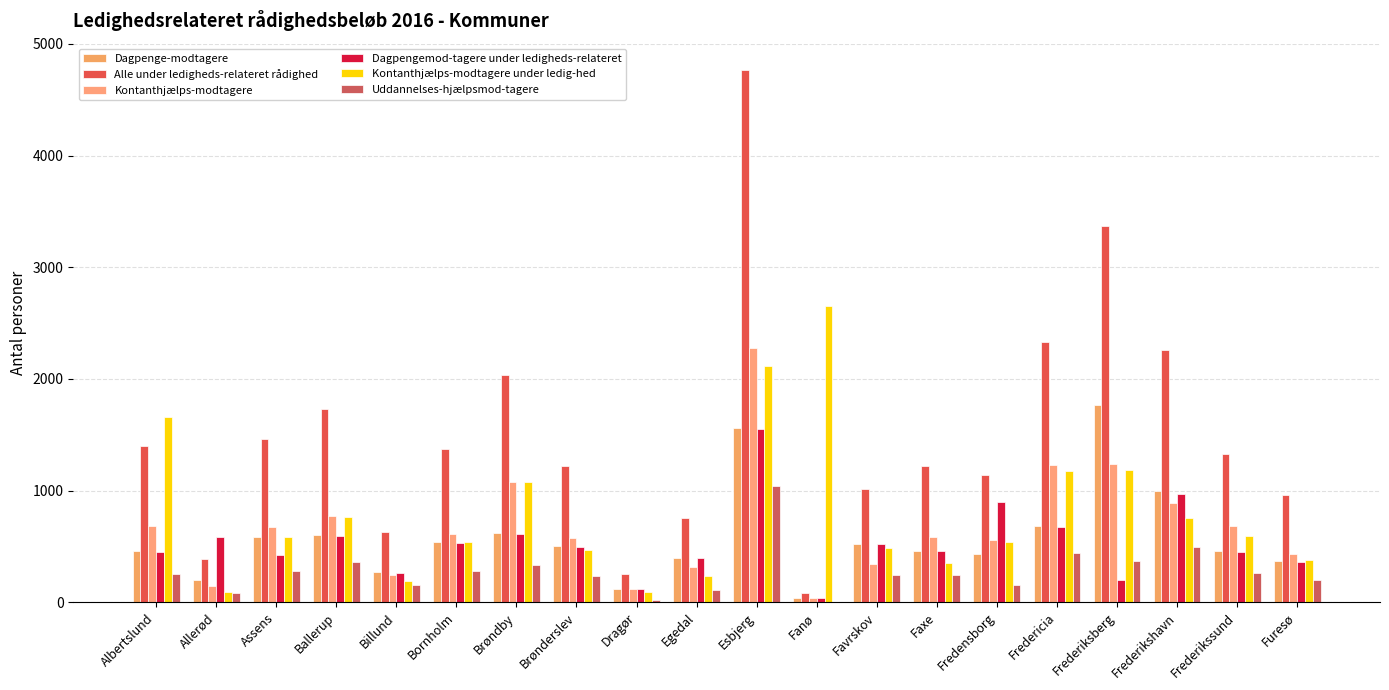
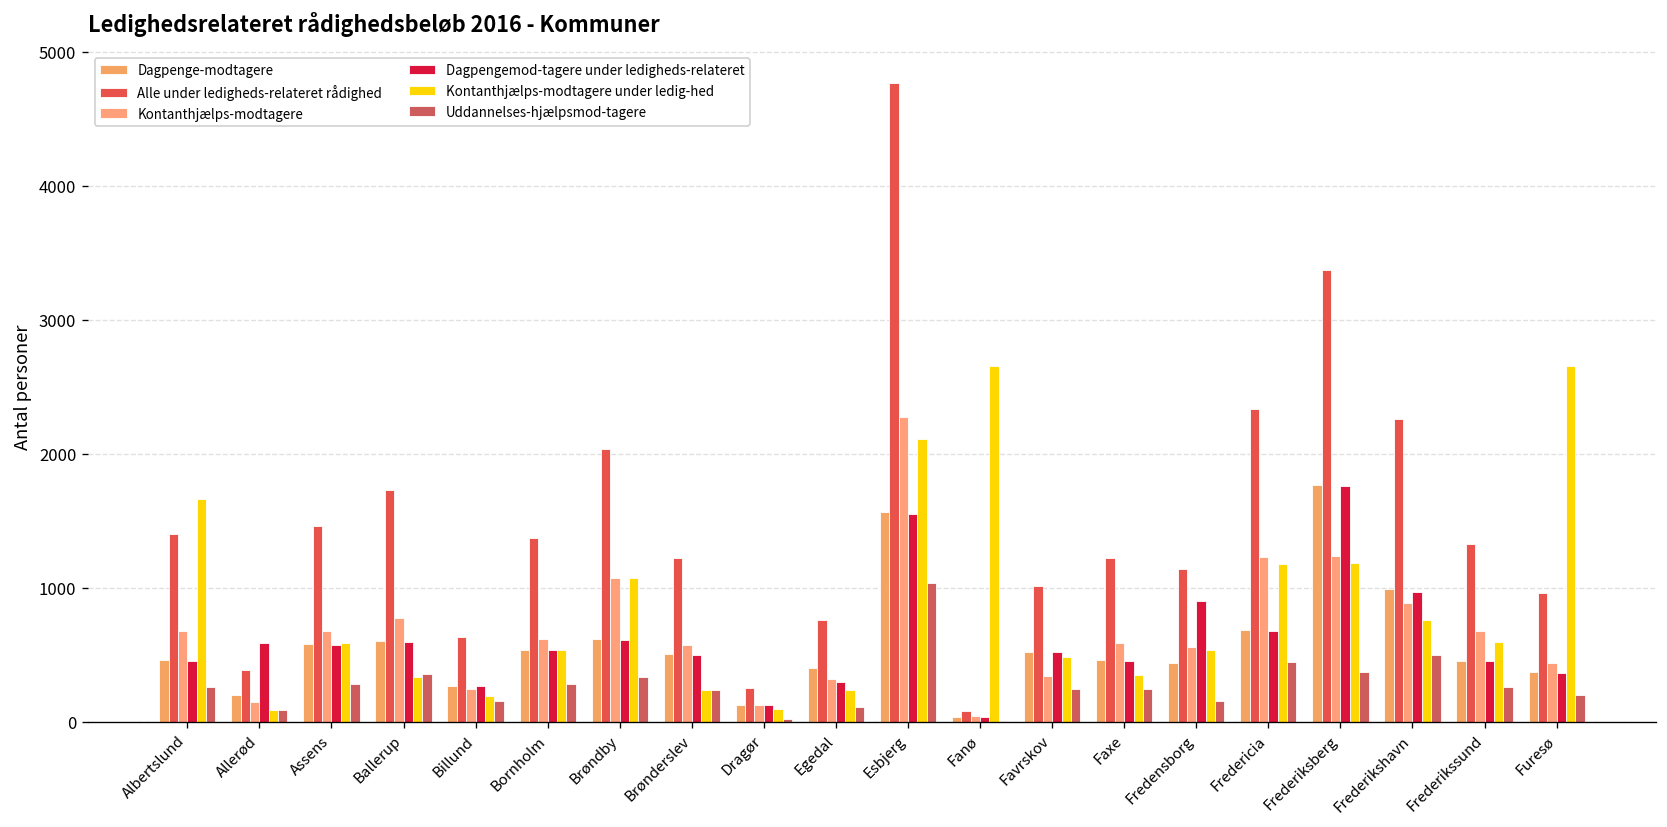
Dagpengemod-tagere under ledigheds-relateret, Assens: 420 -> 570
Kontanthjælps-modtagere under ledig-hed, Ballerup: 760 -> 330
Kontanthjælps-modtagere under ledig-hed, Brønderslev: 470 -> 240
Dagpengemod-tagere under ledigheds-relateret, Egedal: 390 -> 290
Dagpengemod-tagere under ledigheds-relateret, Frederiksberg: 200 -> 1760
Kontanthjælps-modtagere under ledig-hed, Furesø: 380 -> 2650
